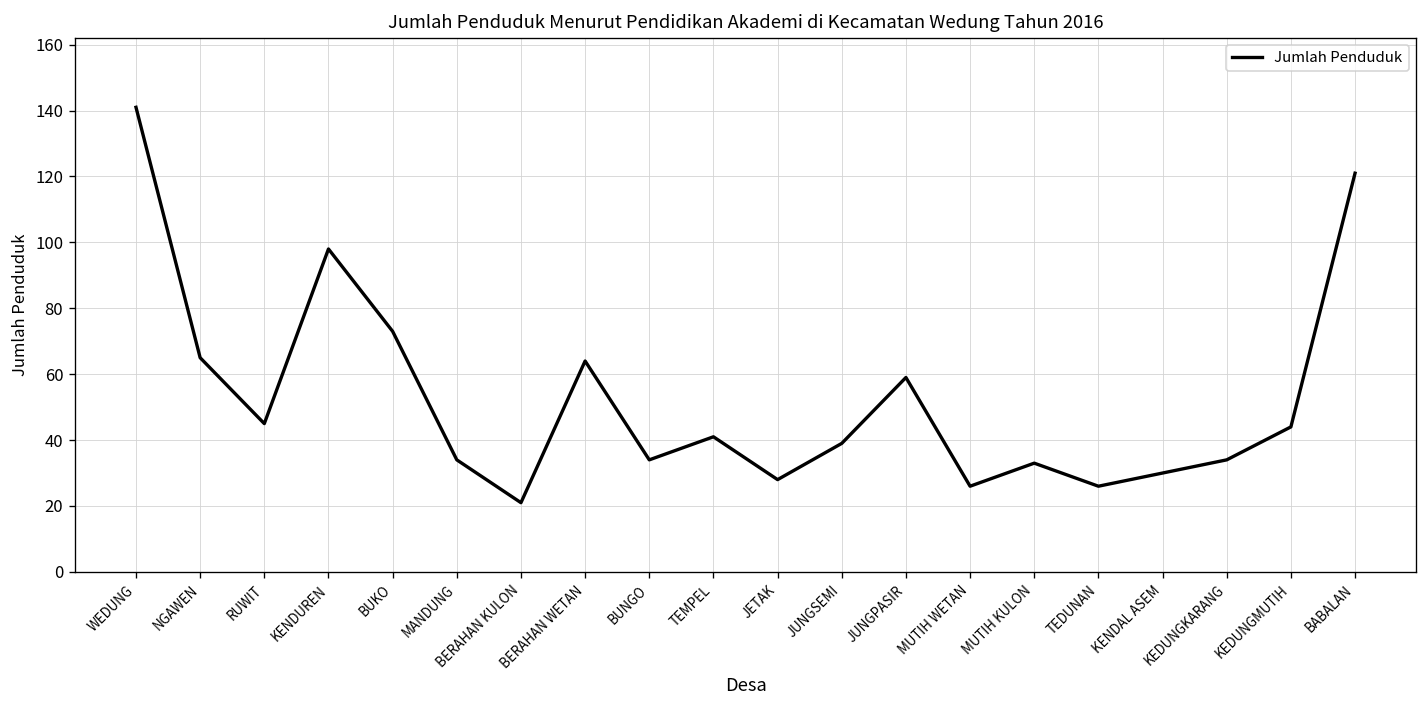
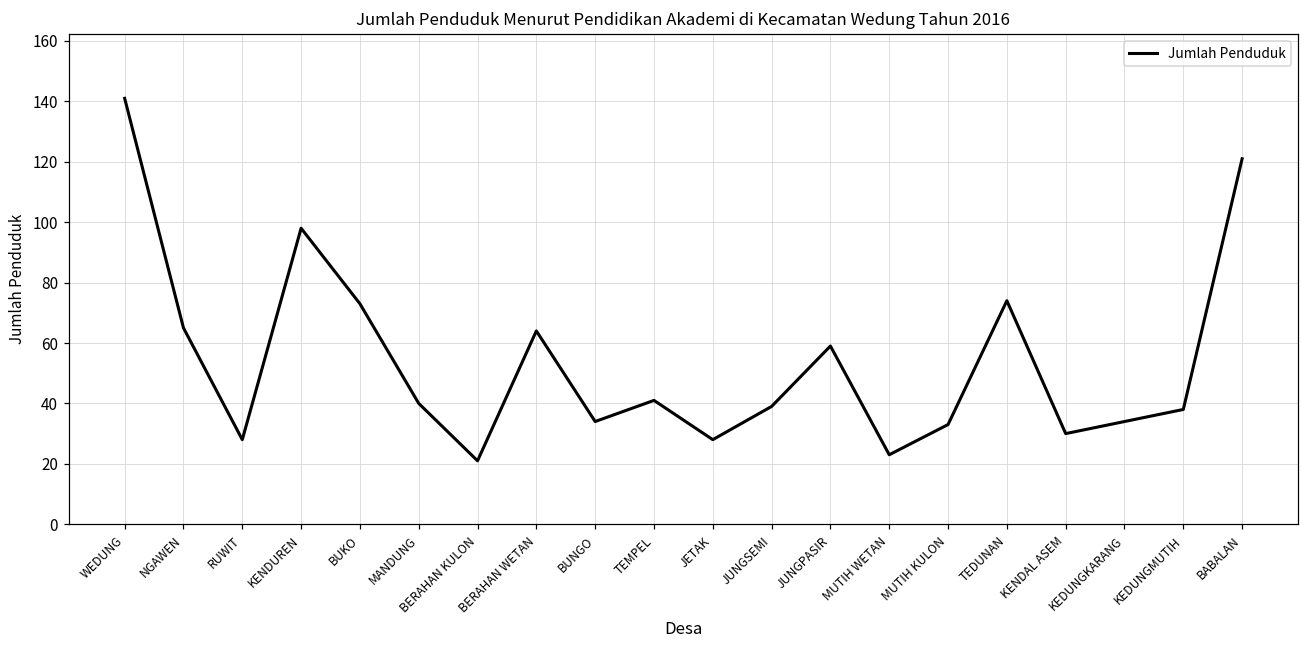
RUWIT: 45 -> 28
MANDUNG: 34 -> 40
MUTIH WETAN: 26 -> 23
TEDUNAN: 26 -> 74
KEDUNGMUTIH: 44 -> 38
